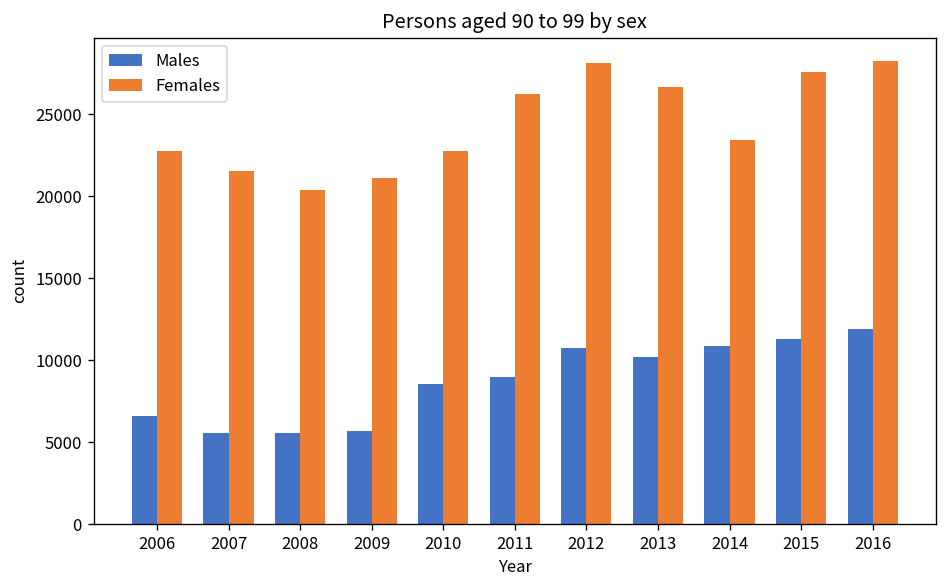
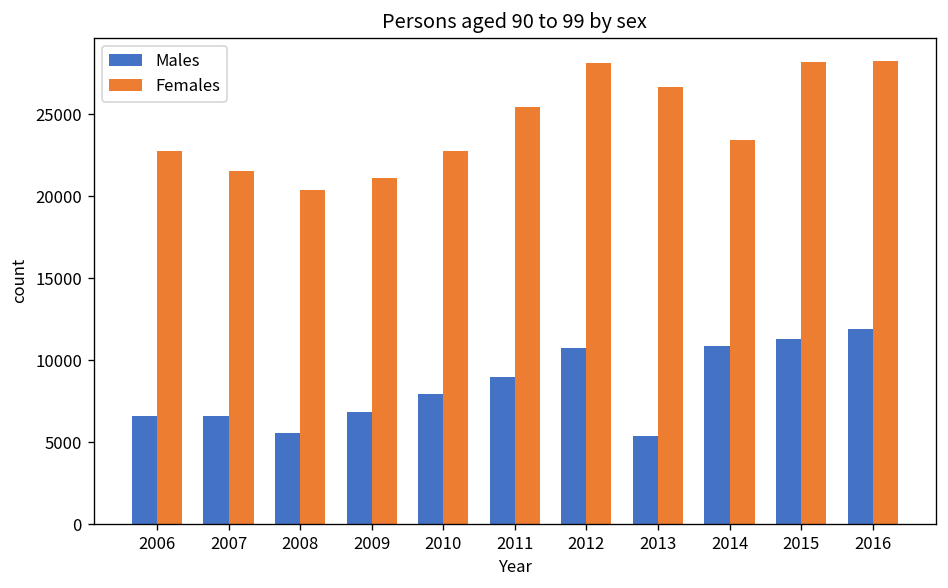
Males, 2007: 5500 -> 6600
Males, 2009: 5700 -> 6800
Males, 2010: 8600 -> 7900
Females, 2011: 26300 -> 25400
Males, 2013: 10200 -> 5400
Females, 2015: 27600 -> 28200
